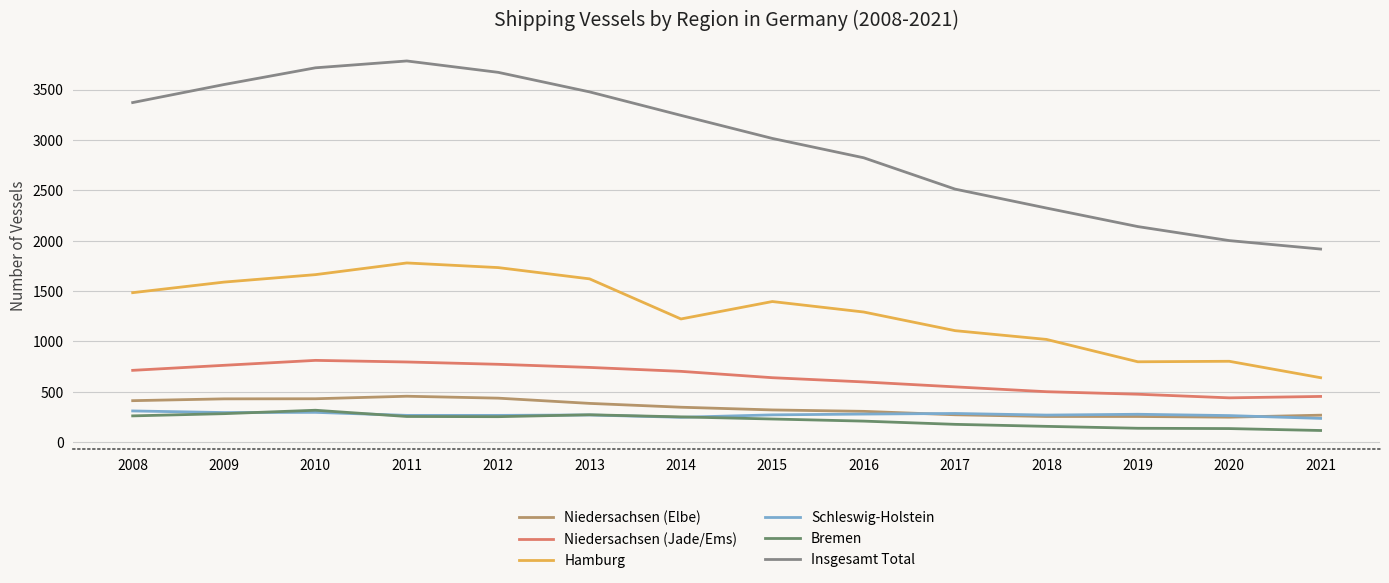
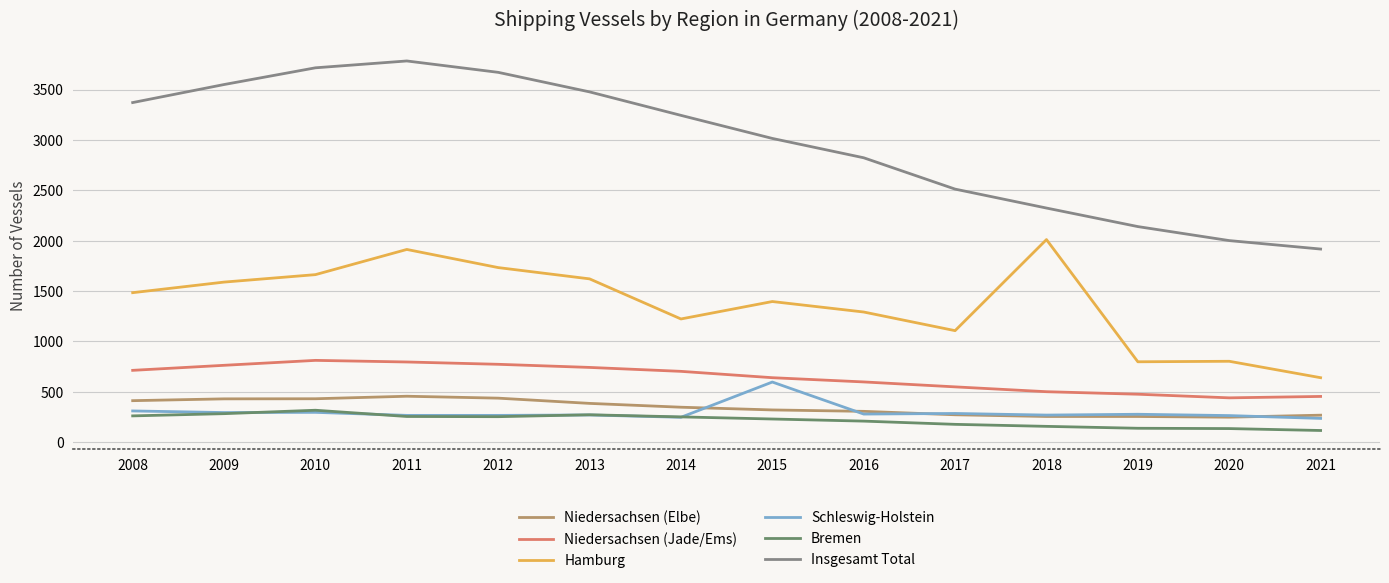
Hamburg, 2011: 1780 -> 1910
Schleswig-Holstein, 2015: 270 -> 600
Hamburg, 2018: 1020 -> 2010
